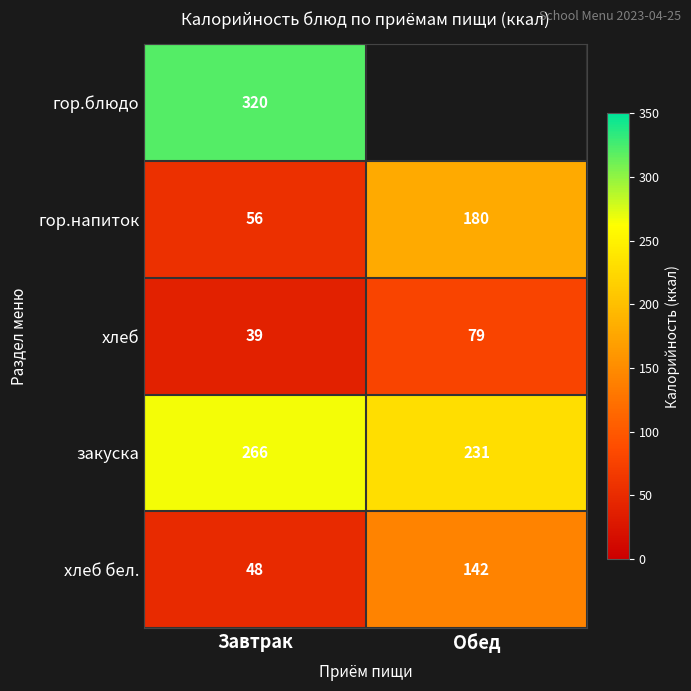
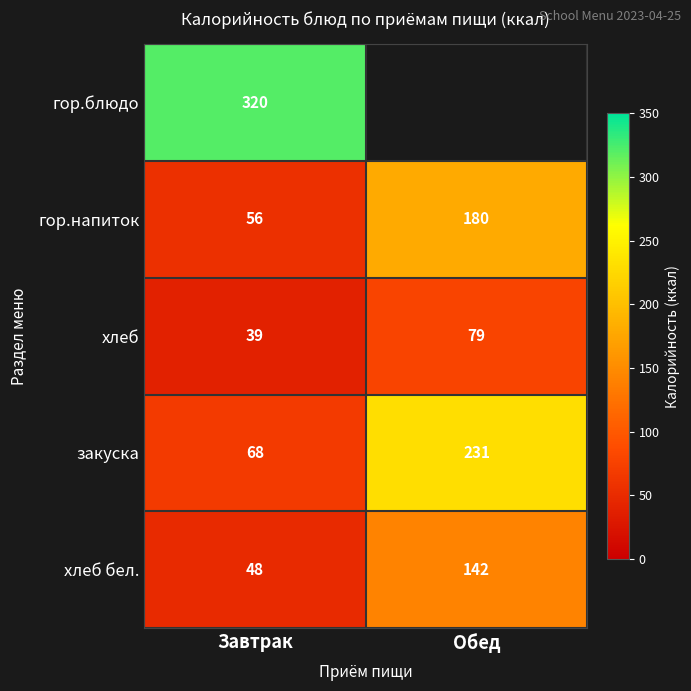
закуска, Завтрак: 266 -> 68
